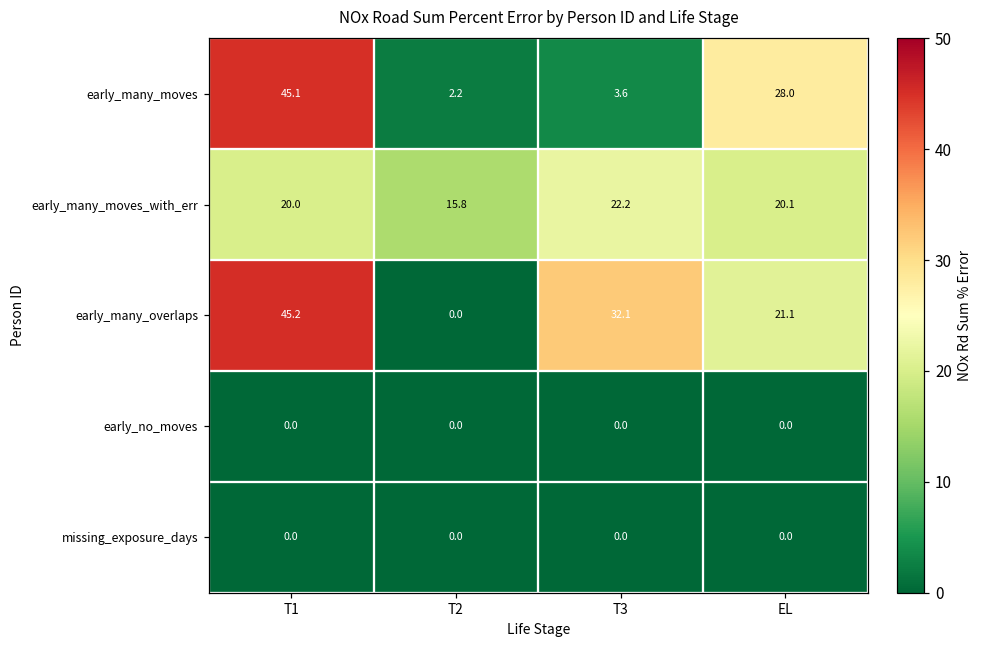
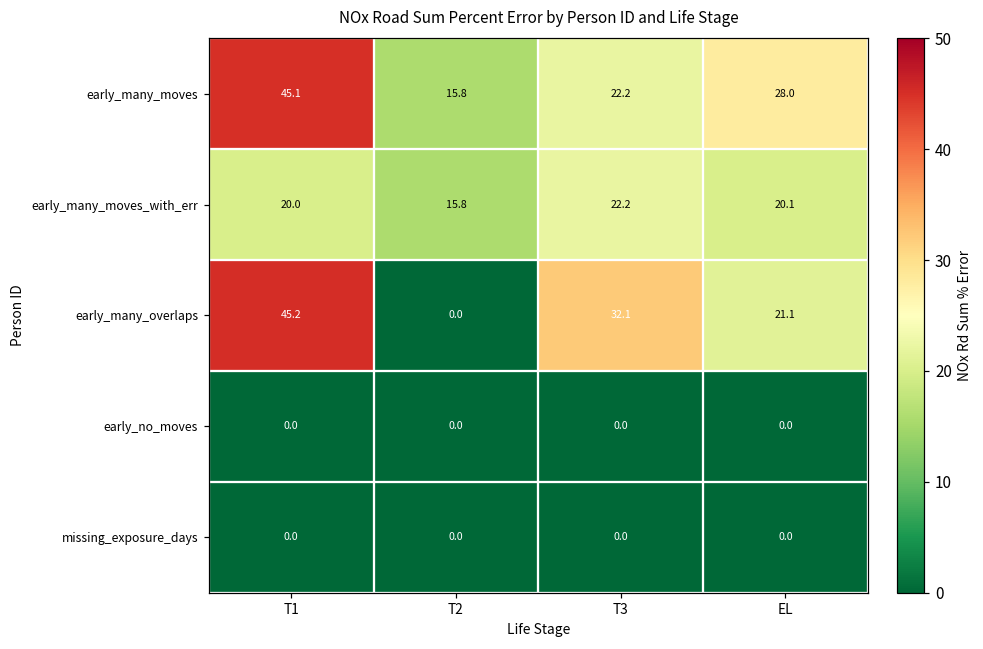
early_many_moves, T2: 2.2 -> 15.8
early_many_moves, T3: 3.6 -> 22.2
